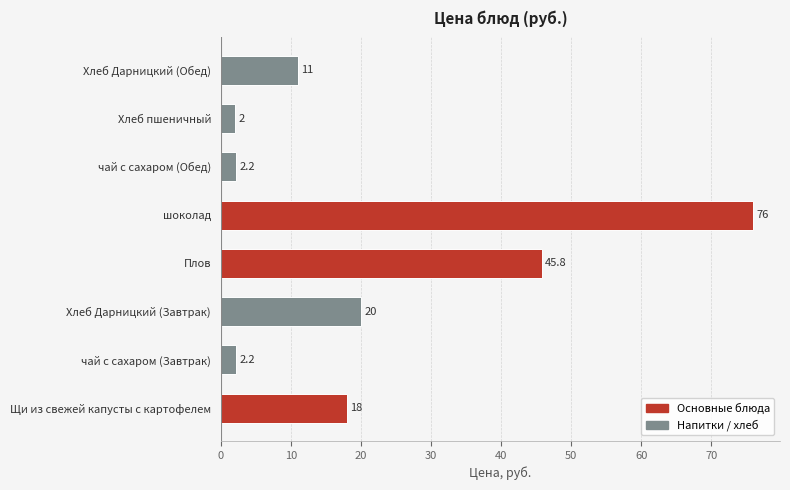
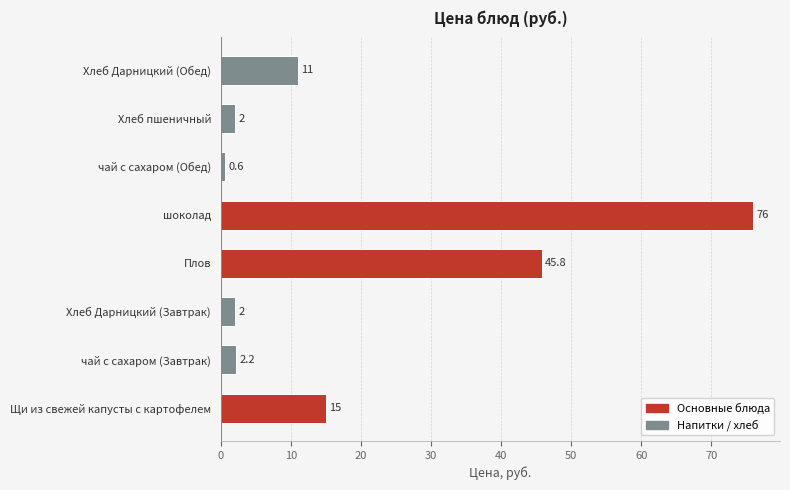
чай с сахаром (Обед): 2.2 -> 0.6
Хлеб Дарницкий (Завтрак): 20 -> 2
Щи из свежей капусты с картофелем: 18 -> 15
